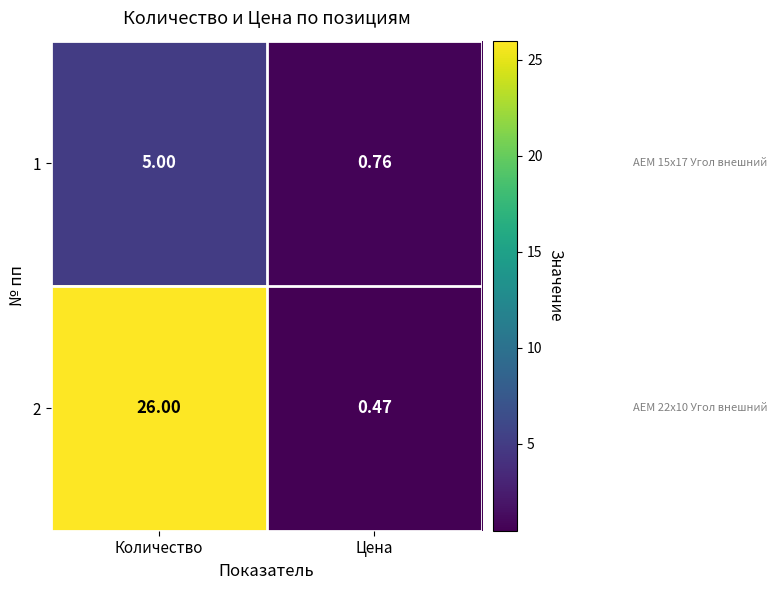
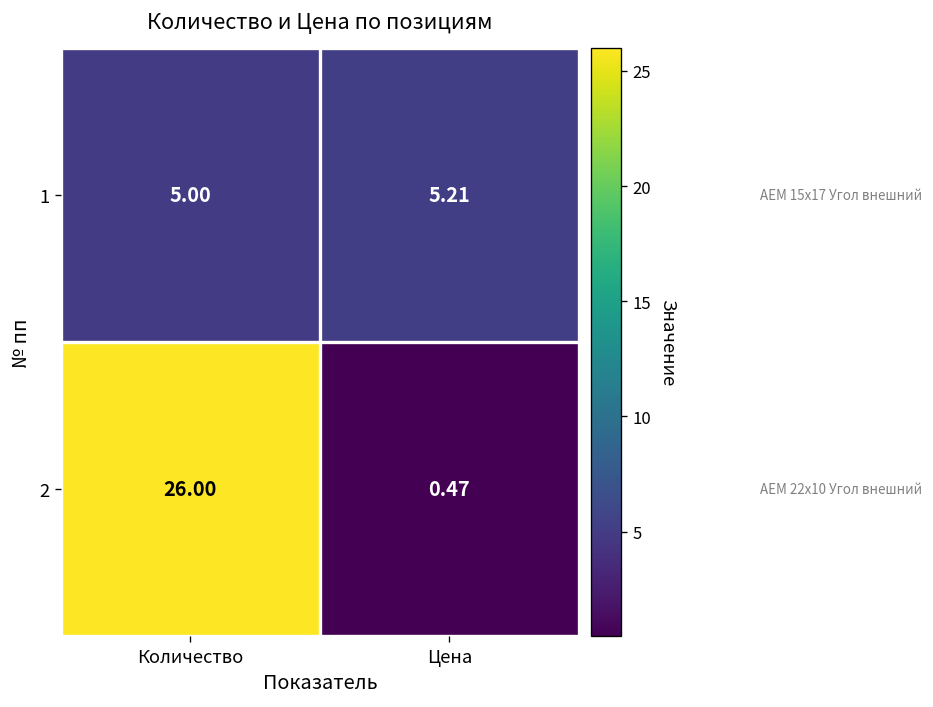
1, Цена: 0.76 -> 5.21
